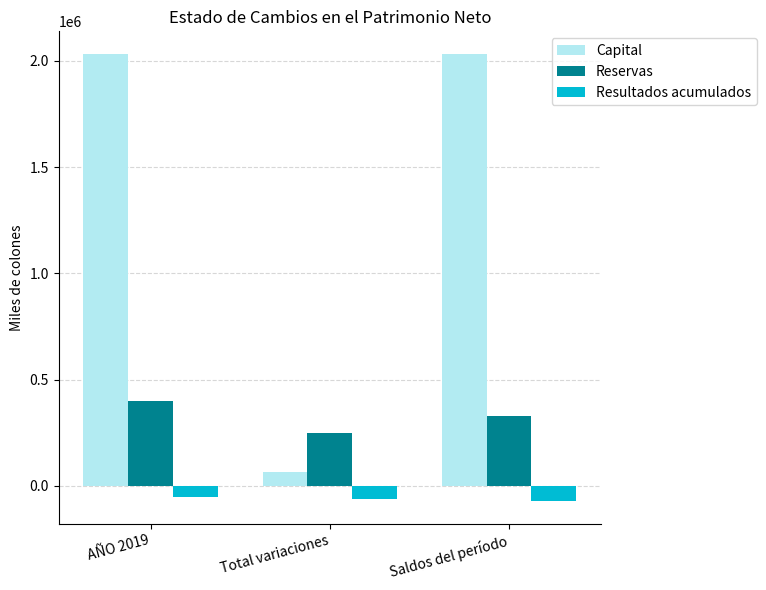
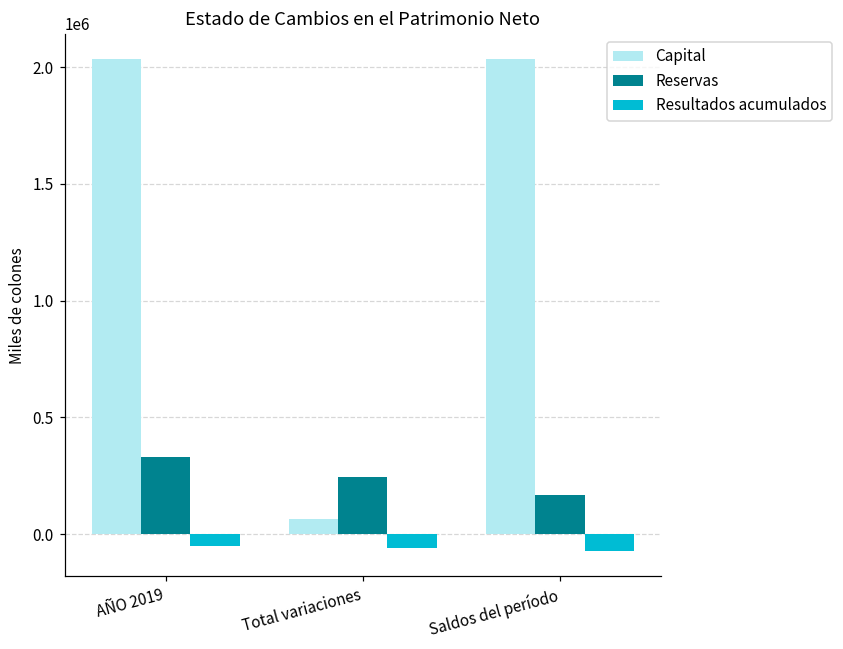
Reservas, AÑO 2019: 400000 -> 330000
Reservas, Saldos del período: 330000 -> 170000
